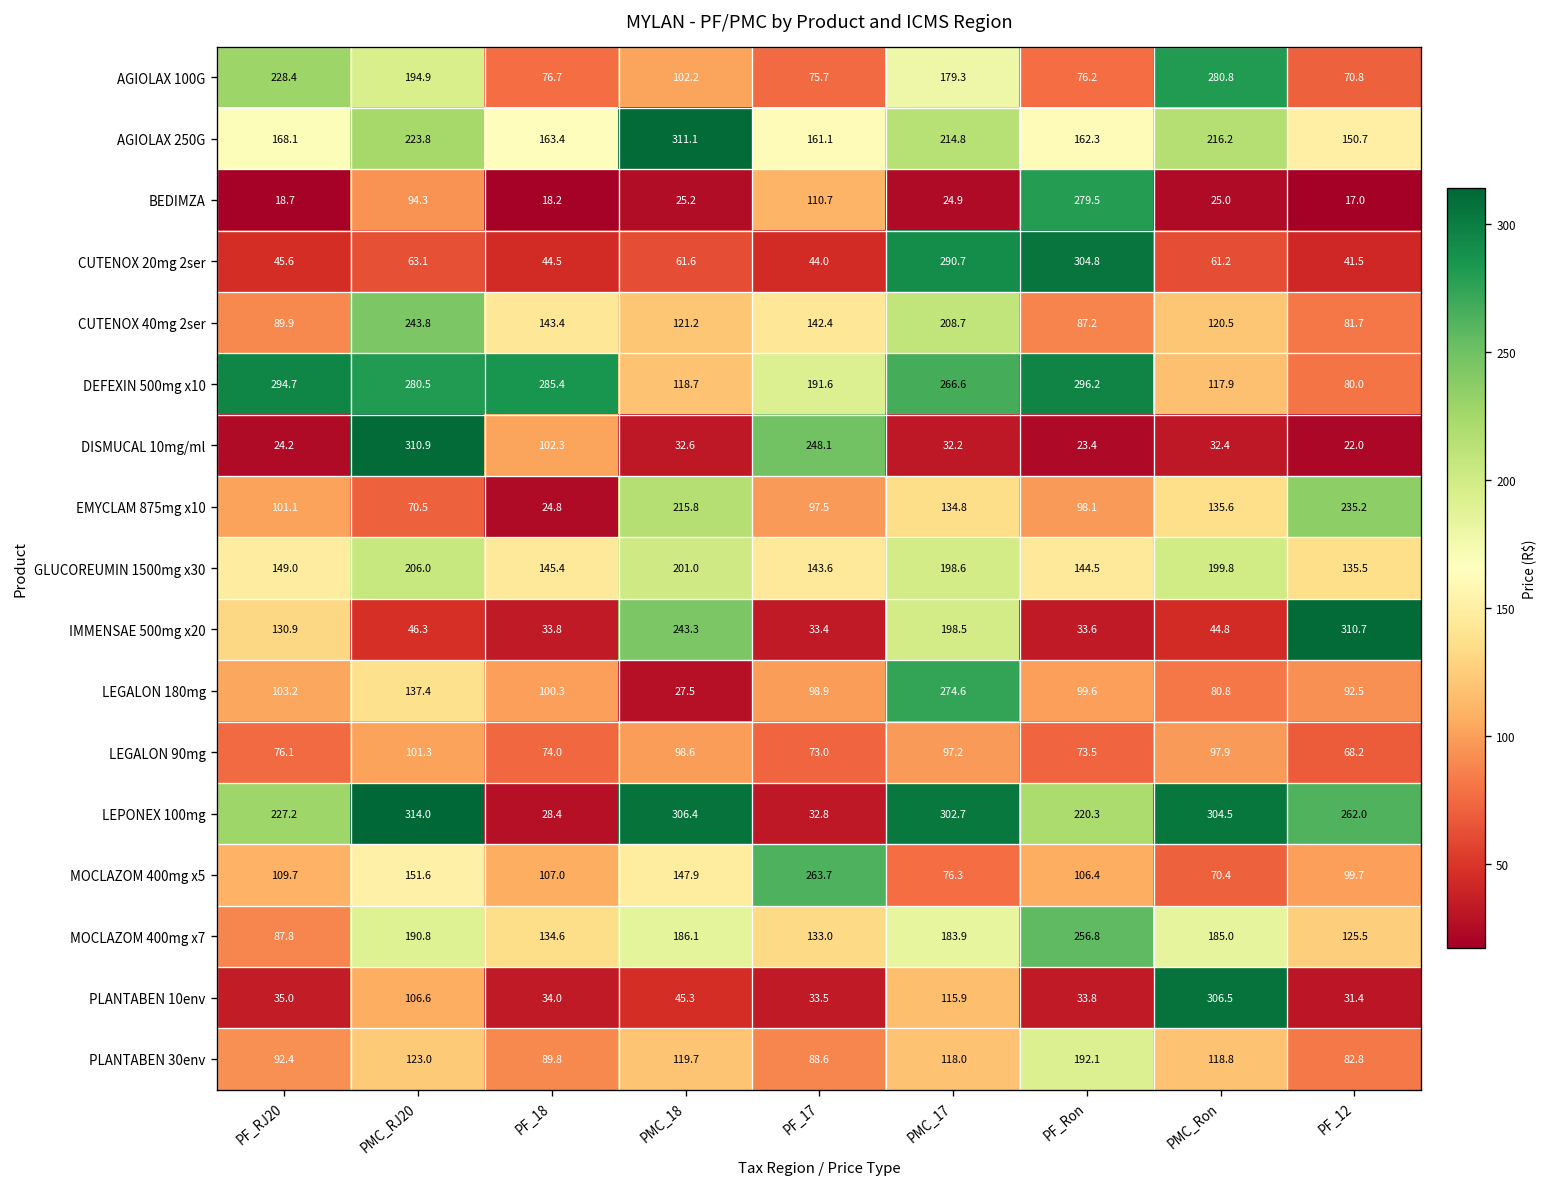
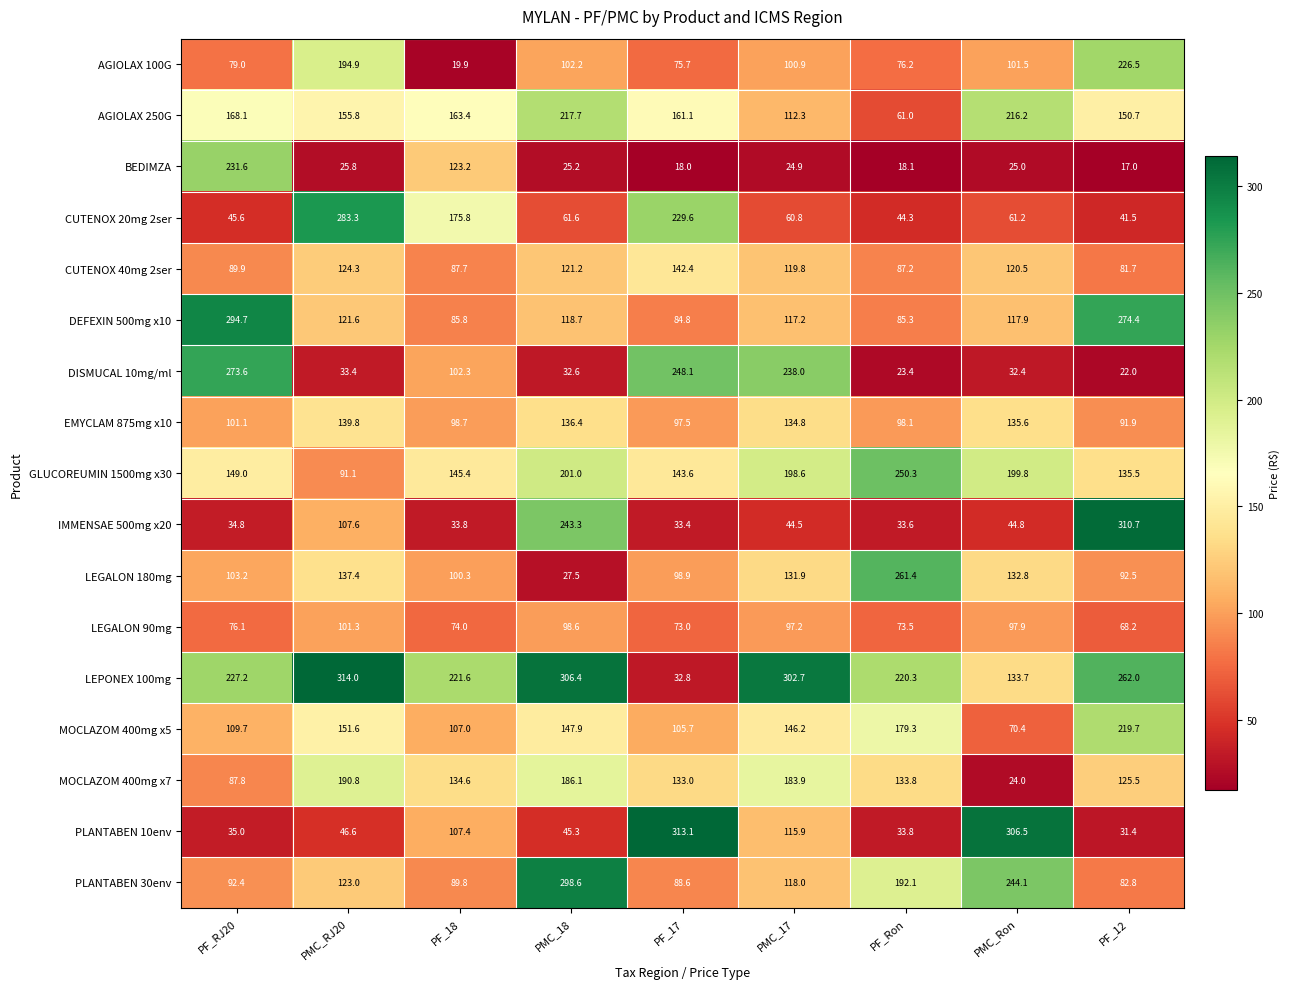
AGIOLAX 100G, PF_RJ20: 228.4 -> 79.0
AGIOLAX 100G, PF_18: 76.7 -> 19.9
AGIOLAX 100G, PMC_17: 179.3 -> 100.9
AGIOLAX 100G, PMC_Ron: 280.8 -> 101.5
AGIOLAX 100G, PF_12: 70.8 -> 226.5
AGIOLAX 250G, PMC_RJ20: 223.8 -> 155.8
AGIOLAX 250G, PMC_18: 311.1 -> 217.7
AGIOLAX 250G, PMC_17: 214.8 -> 112.3
AGIOLAX 250G, PF_Ron: 162.3 -> 61.0
BEDIMZA, PF_RJ20: 18.7 -> 231.6
BEDIMZA, PMC_RJ20: 94.3 -> 25.8
BEDIMZA, PF_18: 18.2 -> 123.2
BEDIMZA, PF_17: 110.7 -> 18.0
BEDIMZA, PF_Ron: 279.5 -> 18.1
CUTENOX 20mg 2ser, PMC_RJ20: 63.1 -> 283.3
CUTENOX 20mg 2ser, PF_18: 44.5 -> 175.8
CUTENOX 20mg 2ser, PF_17: 44.0 -> 229.6
CUTENOX 20mg 2ser, PMC_17: 290.7 -> 60.8
CUTENOX 20mg 2ser, PF_Ron: 304.8 -> 44.3
CUTENOX 40mg 2ser, PMC_RJ20: 243.8 -> 124.3
CUTENOX 40mg 2ser, PF_18: 143.4 -> 87.7
CUTENOX 40mg 2ser, PMC_17: 208.7 -> 119.8
DEFEXIN 500mg x10, PMC_RJ20: 280.5 -> 121.6
DEFEXIN 500mg x10, PF_18: 285.4 -> 85.8
DEFEXIN 500mg x10, PF_17: 191.6 -> 84.8
DEFEXIN 500mg x10, PMC_17: 266.6 -> 117.2
DEFEXIN 500mg x10, PF_Ron: 296.2 -> 85.3
DEFEXIN 500mg x10, PF_12: 80.0 -> 274.4
DISMUCAL 10mg/ml, PF_RJ20: 24.2 -> 273.6
DISMUCAL 10mg/ml, PMC_RJ20: 310.9 -> 33.4
DISMUCAL 10mg/ml, PMC_17: 32.2 -> 238.0
EMYCLAM 875mg x10, PMC_RJ20: 70.5 -> 139.8
EMYCLAM 875mg x10, PF_18: 24.8 -> 98.7
EMYCLAM 875mg x10, PMC_18: 215.8 -> 136.4
EMYCLAM 875mg x10, PF_12: 235.2 -> 91.9
GLUCOREUMIN 1500mg x30, PMC_RJ20: 206.0 -> 91.1
GLUCOREUMIN 1500mg x30, PF_Ron: 144.5 -> 250.3
IMMENSAE 500mg x20, PF_RJ20: 130.9 -> 34.8
IMMENSAE 500mg x20, PMC_RJ20: 46.3 -> 107.6
IMMENSAE 500mg x20, PMC_17: 198.5 -> 44.5
LEGALON 180mg, PMC_17: 274.6 -> 131.9
LEGALON 180mg, PF_Ron: 99.6 -> 261.4
LEGALON 180mg, PMC_Ron: 80.8 -> 132.8
LEPONEX 100mg, PF_18: 28.4 -> 221.6
LEPONEX 100mg, PMC_Ron: 304.5 -> 133.7
MOCLAZOM 400mg x5, PF_17: 263.7 -> 105.7
MOCLAZOM 400mg x5, PMC_17: 76.3 -> 146.2
MOCLAZOM 400mg x5, PF_Ron: 106.4 -> 179.3
MOCLAZOM 400mg x5, PF_12: 99.7 -> 219.7
MOCLAZOM 400mg x7, PF_Ron: 256.8 -> 133.8
MOCLAZOM 400mg x7, PMC_Ron: 185.0 -> 24.0
PLANTABEN 10env, PMC_RJ20: 106.6 -> 46.6
PLANTABEN 10env, PF_18: 34.0 -> 107.4
PLANTABEN 10env, PF_17: 33.5 -> 313.1
PLANTABEN 30env, PMC_18: 119.7 -> 298.6
PLANTABEN 30env, PMC_Ron: 118.8 -> 244.1
